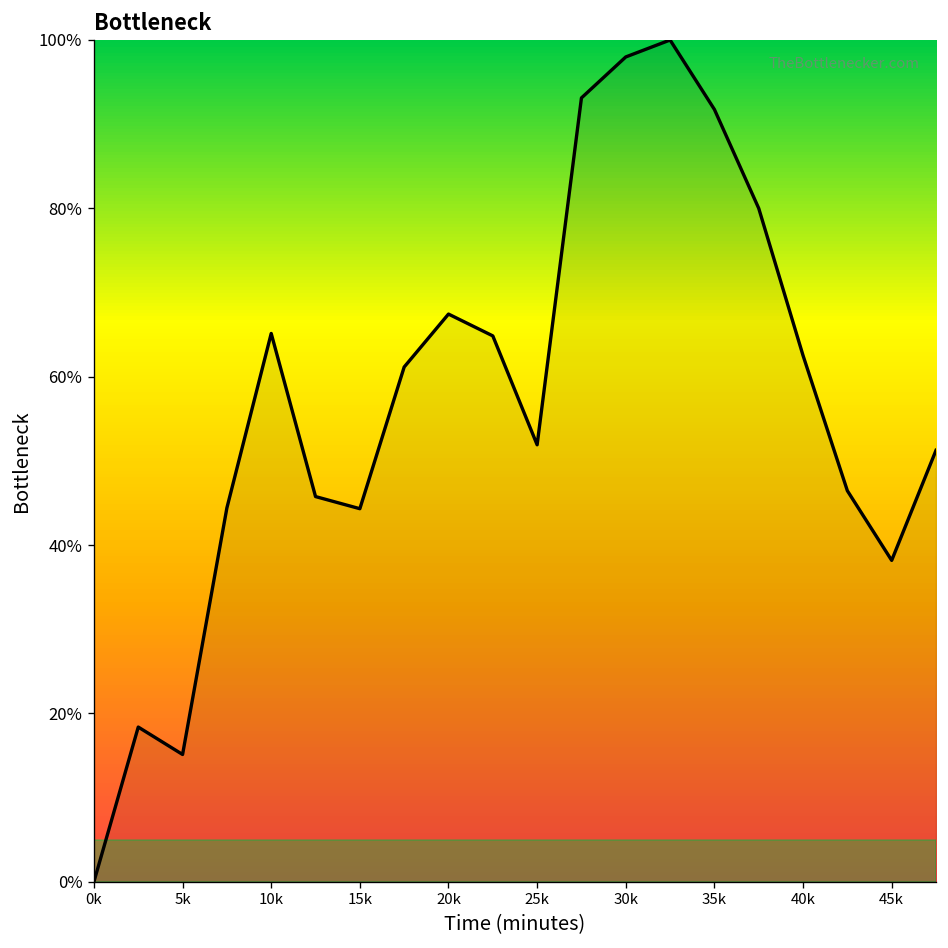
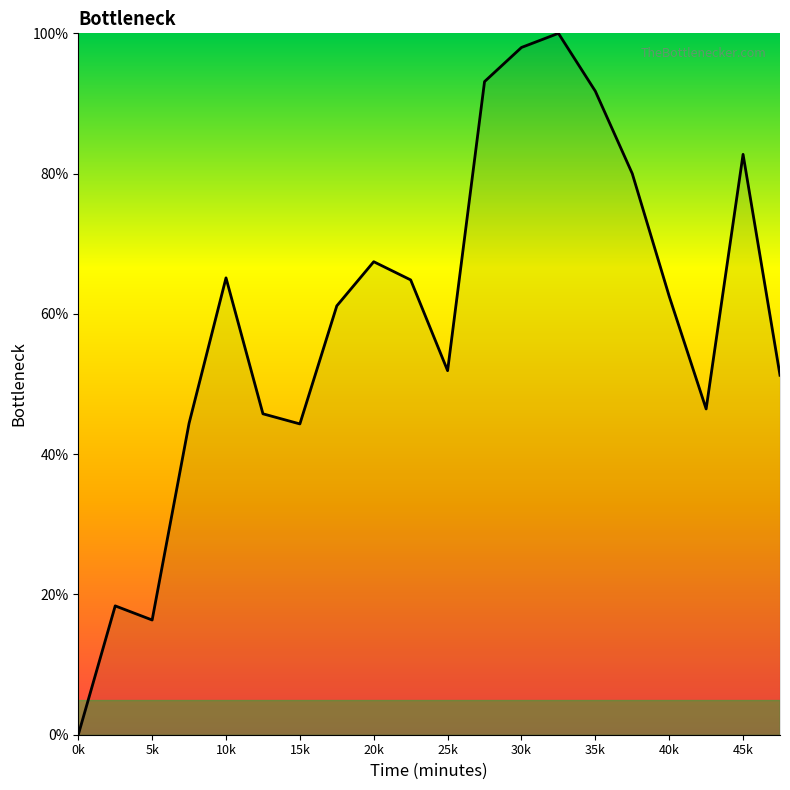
5k: 15% -> 16%
45k: 38% -> 83%
